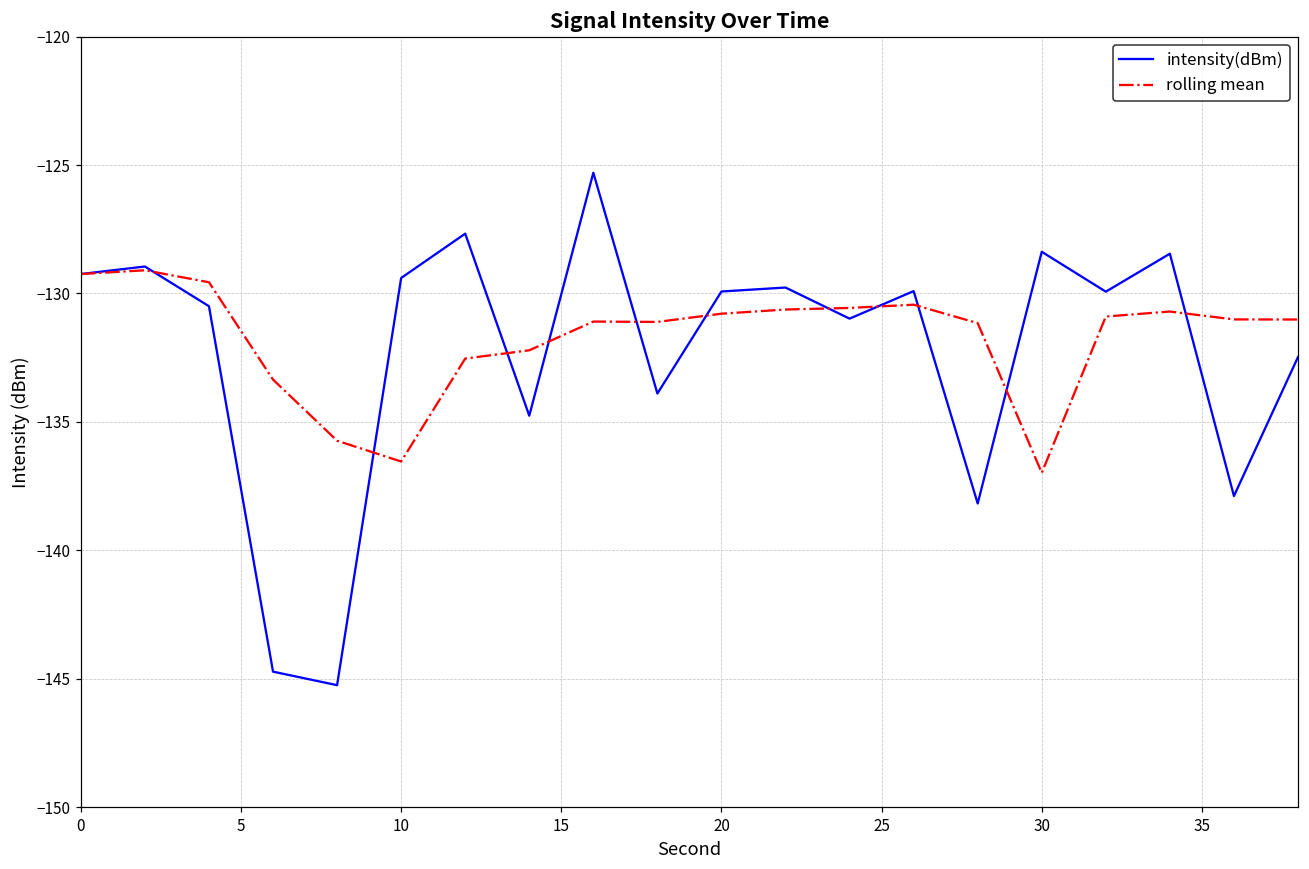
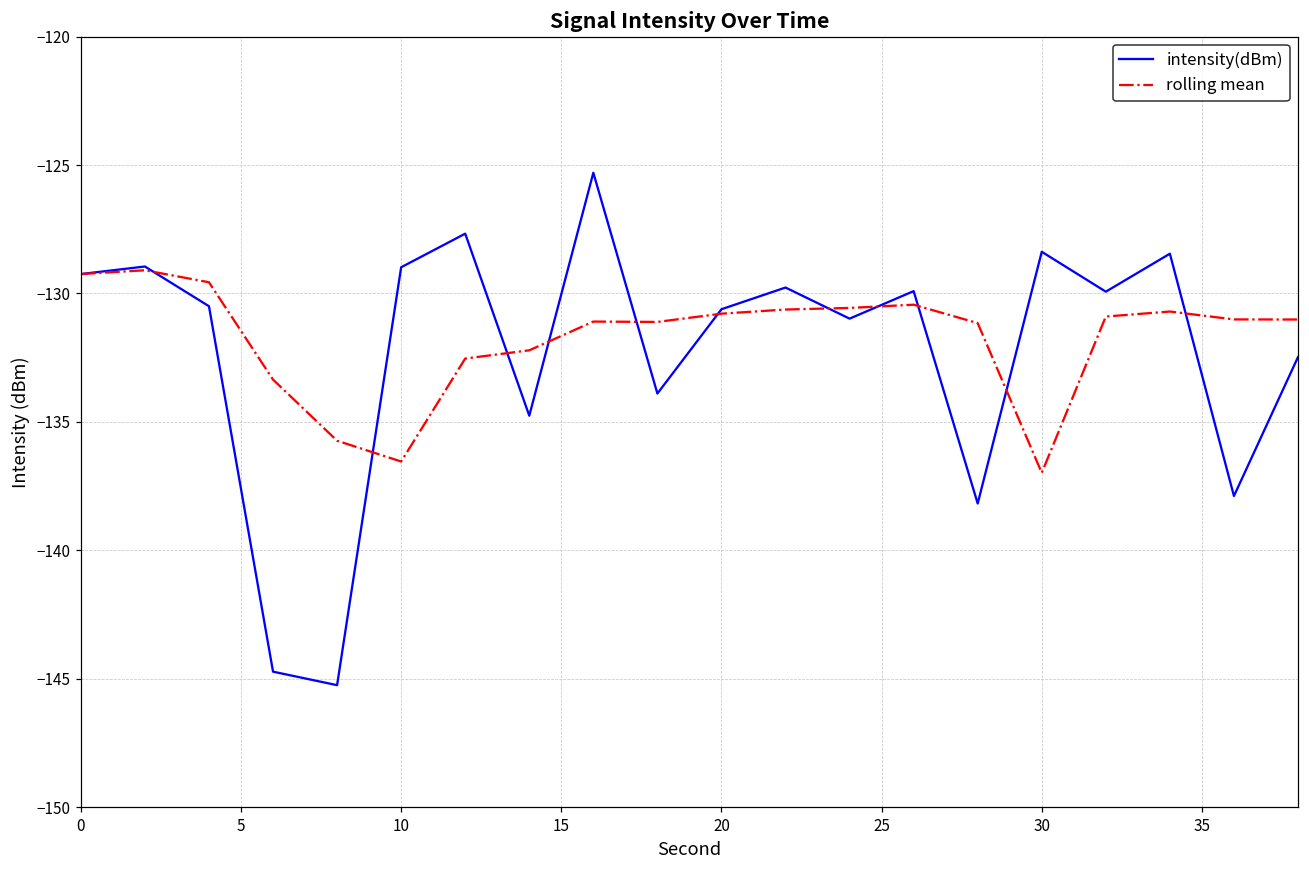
intensity(dBm), 10: -129.4 -> -129.0
intensity(dBm), 20: -129.9 -> -130.6
